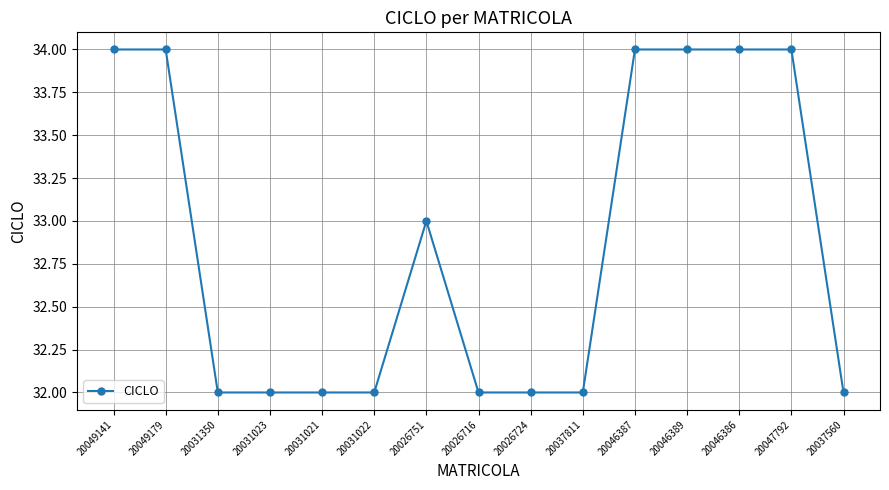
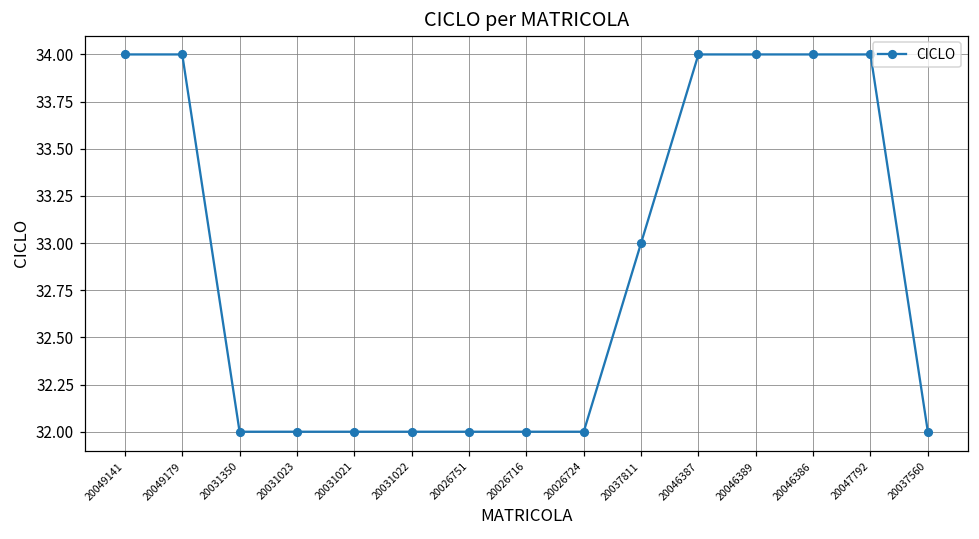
20026751: 33 -> 32
20037811: 32 -> 33
